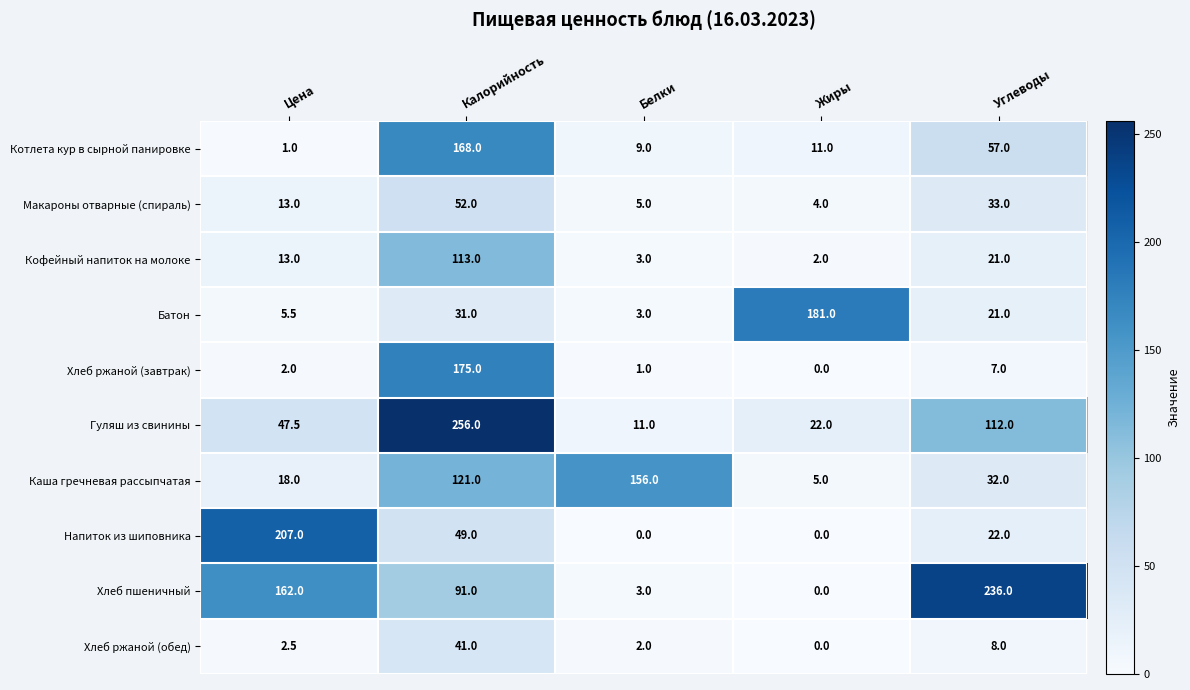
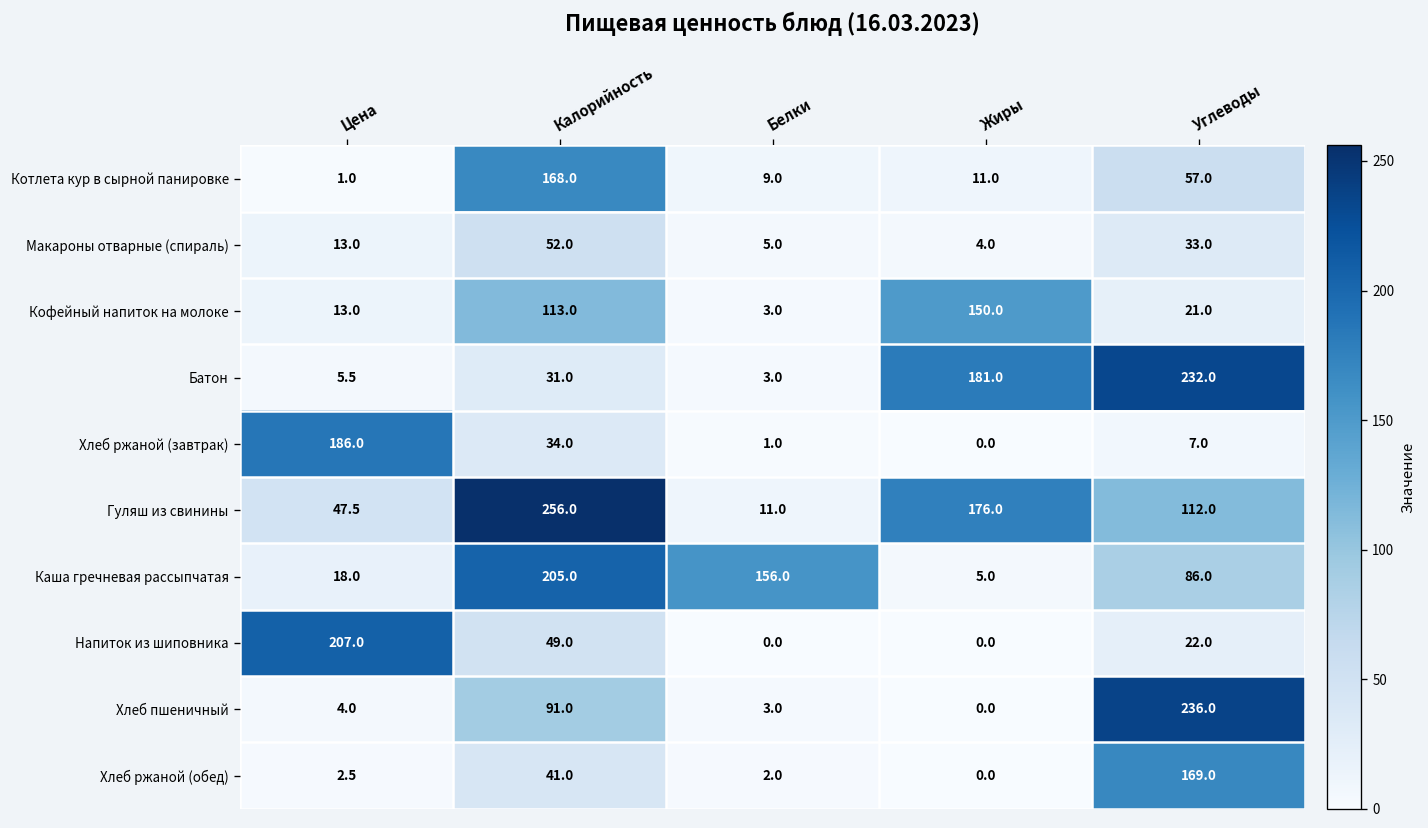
Кофейный напиток на молоке, Жиры: 2.0 -> 150.0
Батон, Углеводы: 21.0 -> 232.0
Хлеб ржаной (завтрак), Цена: 2.0 -> 186.0
Хлеб ржаной (завтрак), Калорийность: 175.0 -> 34.0
Гуляш из свинины, Жиры: 22.0 -> 176.0
Каша гречневая рассыпчатая, Калорийность: 121.0 -> 205.0
Каша гречневая рассыпчатая, Углеводы: 32.0 -> 86.0
Хлеб пшеничный, Цена: 162.0 -> 4.0
Хлеб ржаной (обед), Углеводы: 8.0 -> 169.0
